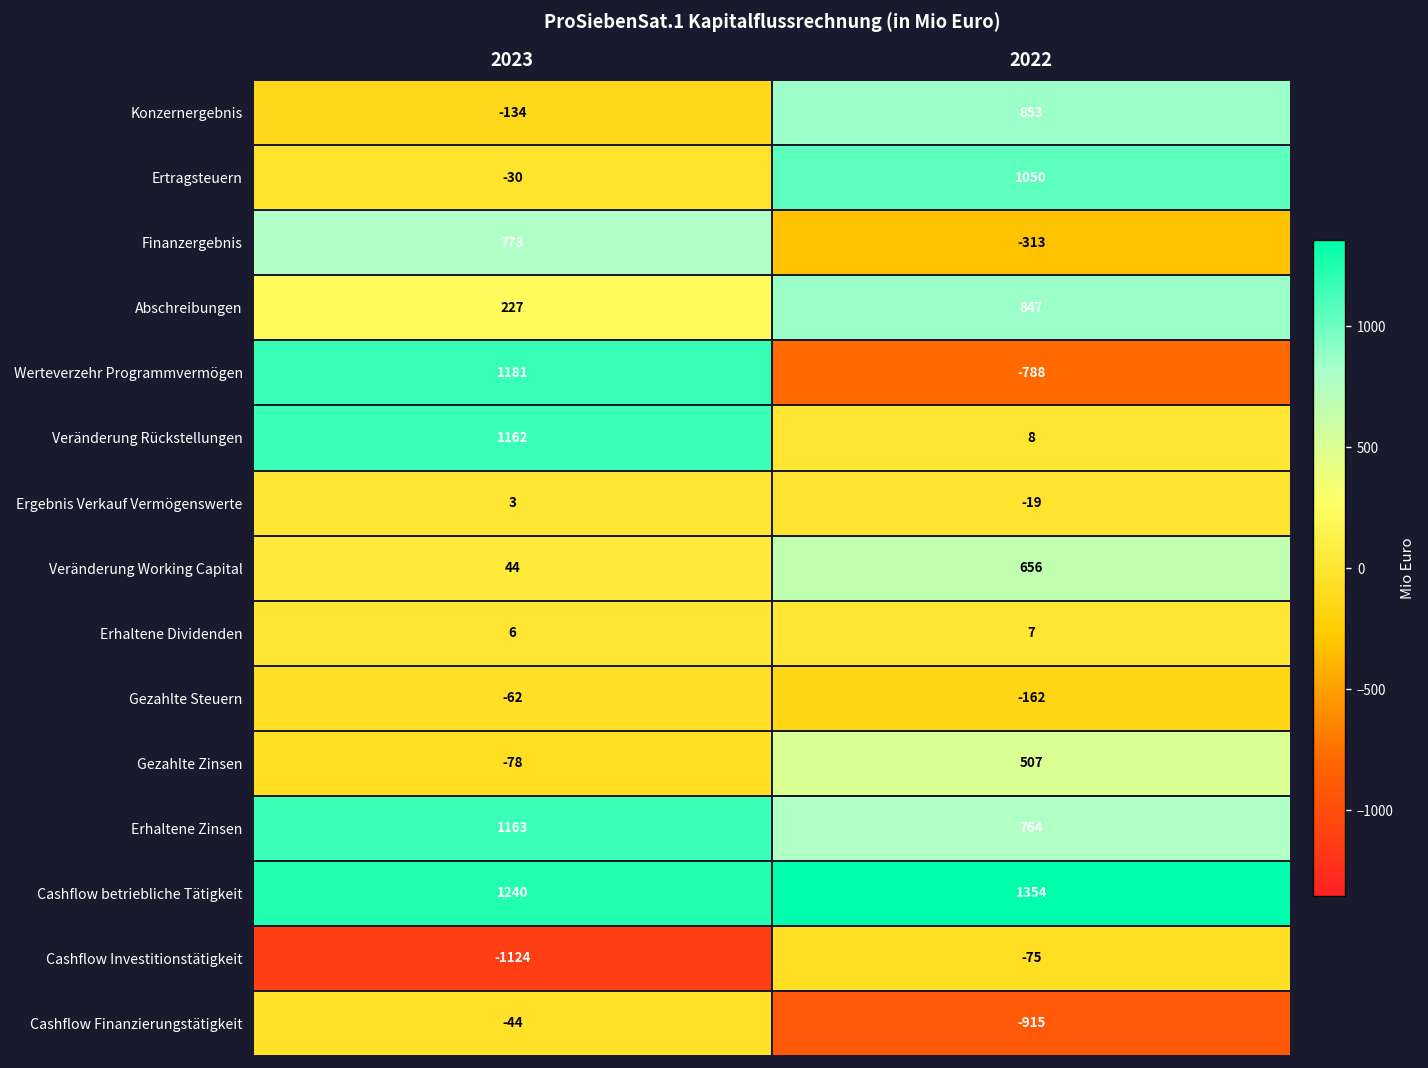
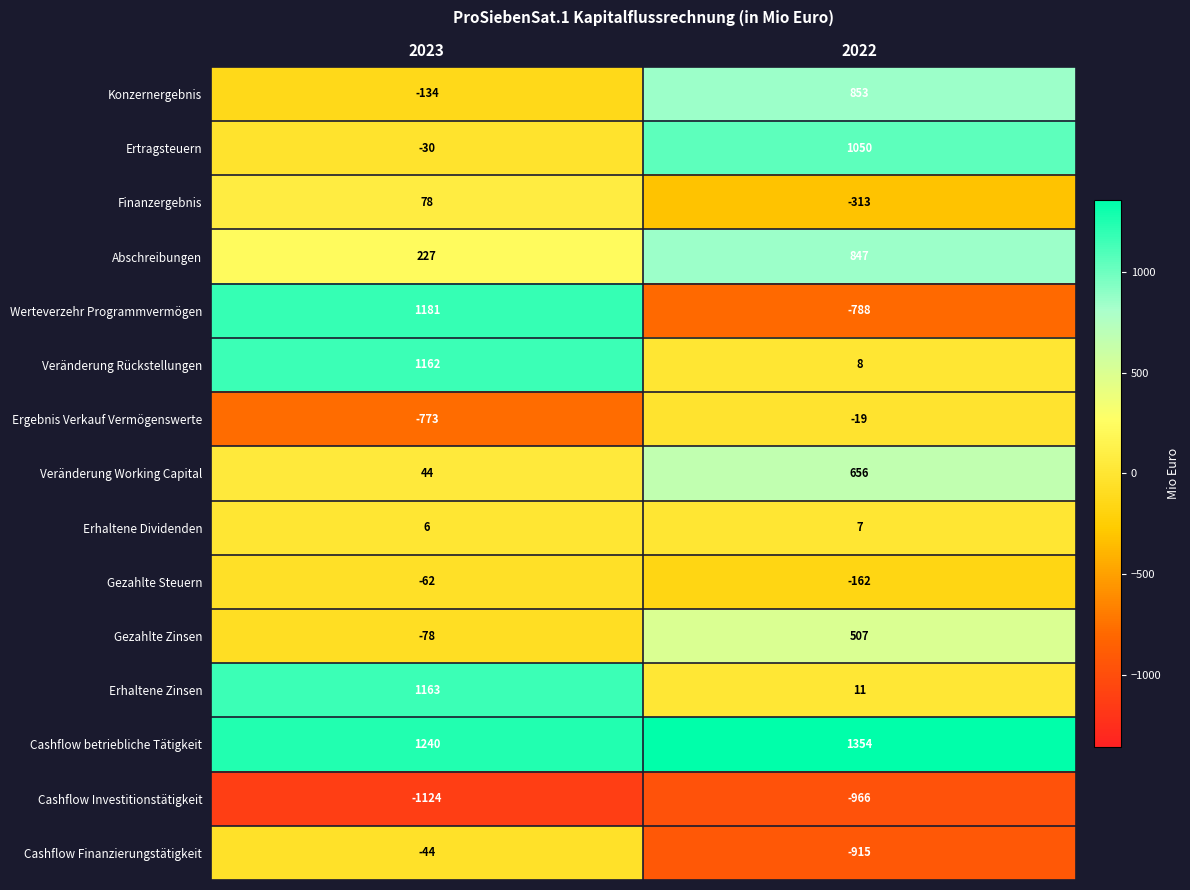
Finanzergebnis, 2023: 773 -> 78
Ergebnis Verkauf Vermögenswerte, 2023: 3 -> -773
Erhaltene Zinsen, 2022: 764 -> 11
Cashflow Investitionstätigkeit, 2022: -75 -> -966
